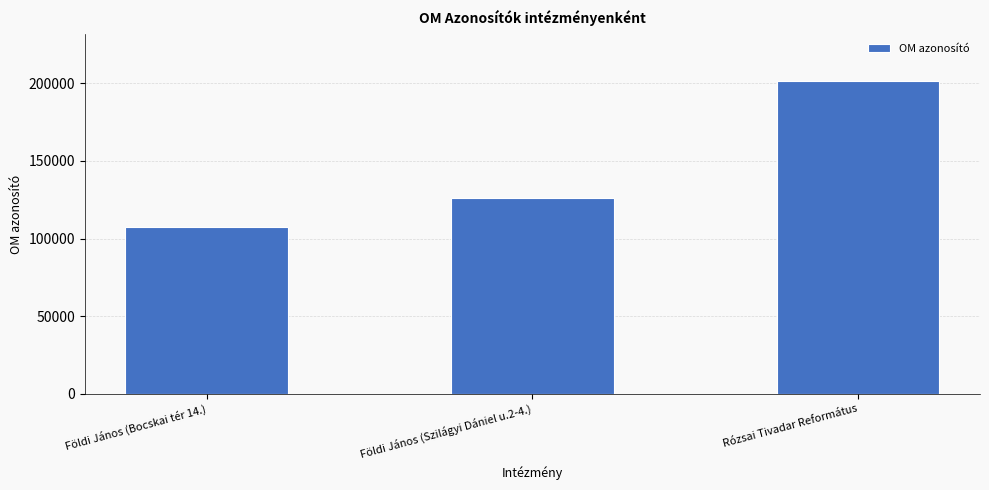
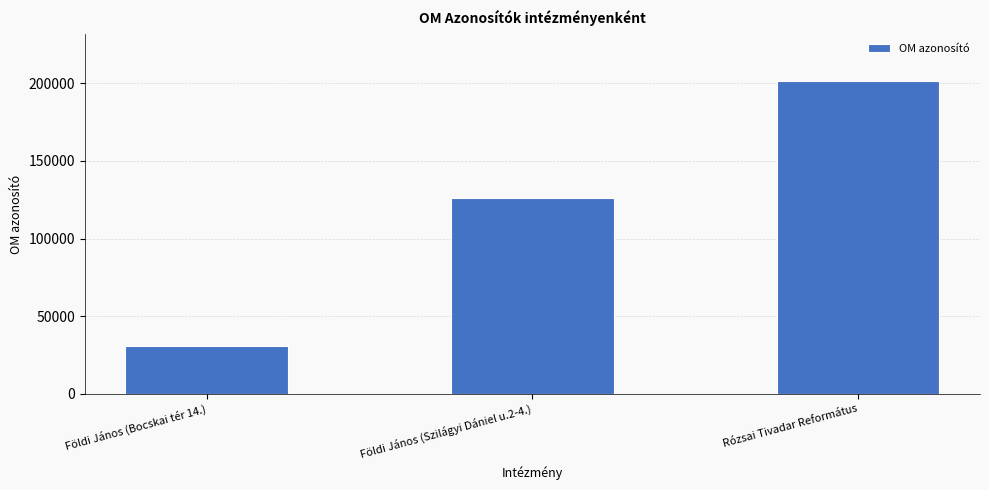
Földi János (Bocskai tér 14.): 107000 -> 31000
